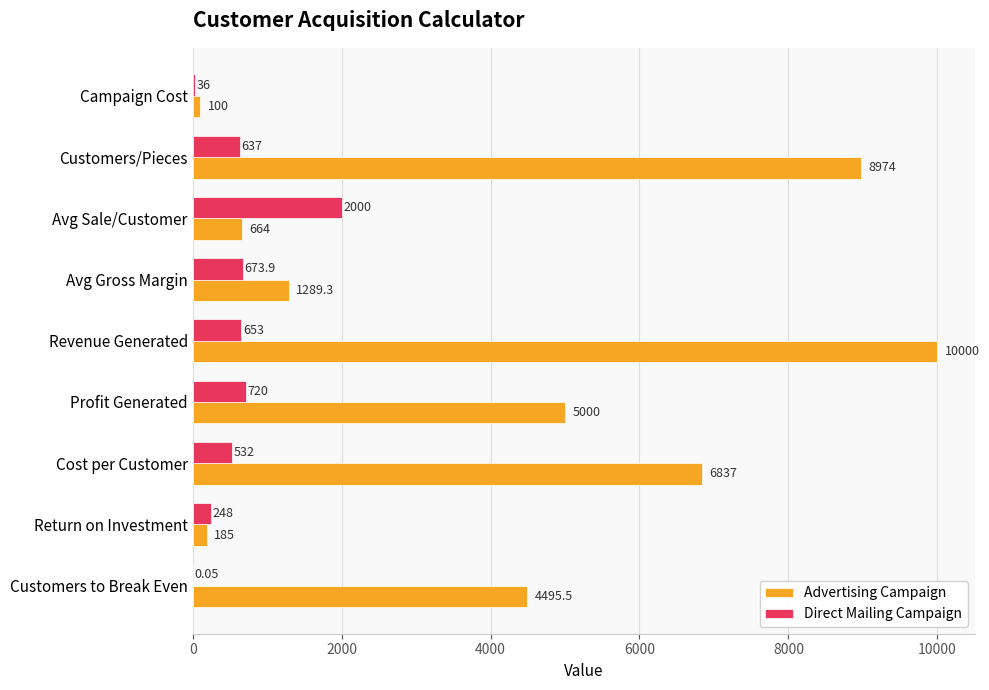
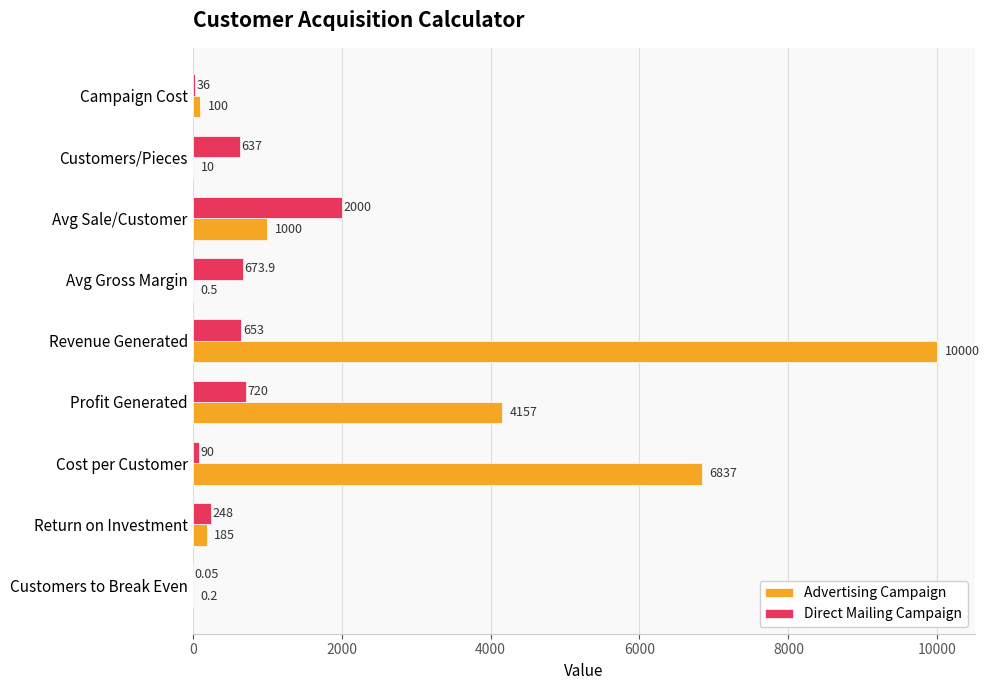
Advertising Campaign, Customers/Pieces: 8974 -> 10
Advertising Campaign, Avg Sale/Customer: 664 -> 1000
Advertising Campaign, Avg Gross Margin: 1289.3 -> 0.5
Advertising Campaign, Profit Generated: 5000 -> 4157
Direct Mailing Campaign, Cost per Customer: 532 -> 90
Advertising Campaign, Customers to Break Even: 4495.5 -> 0.2
